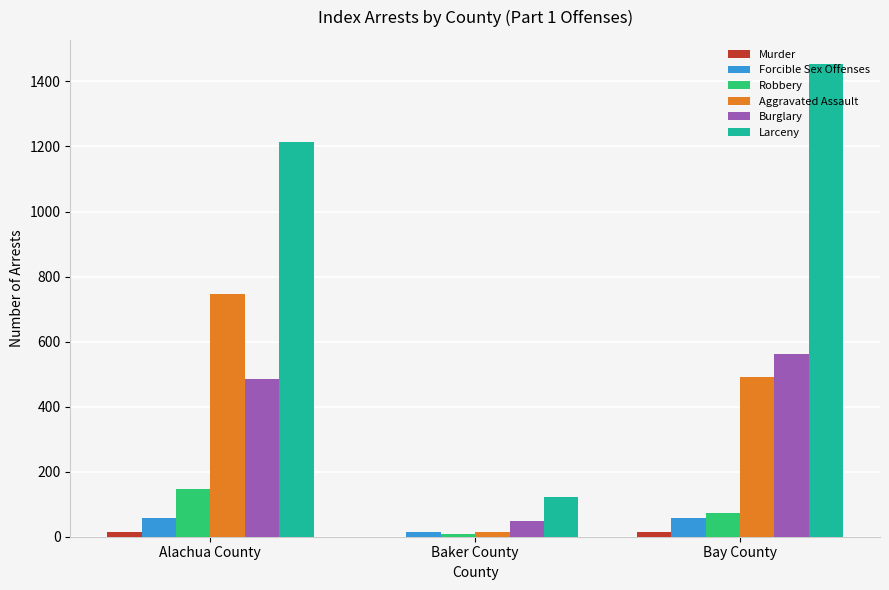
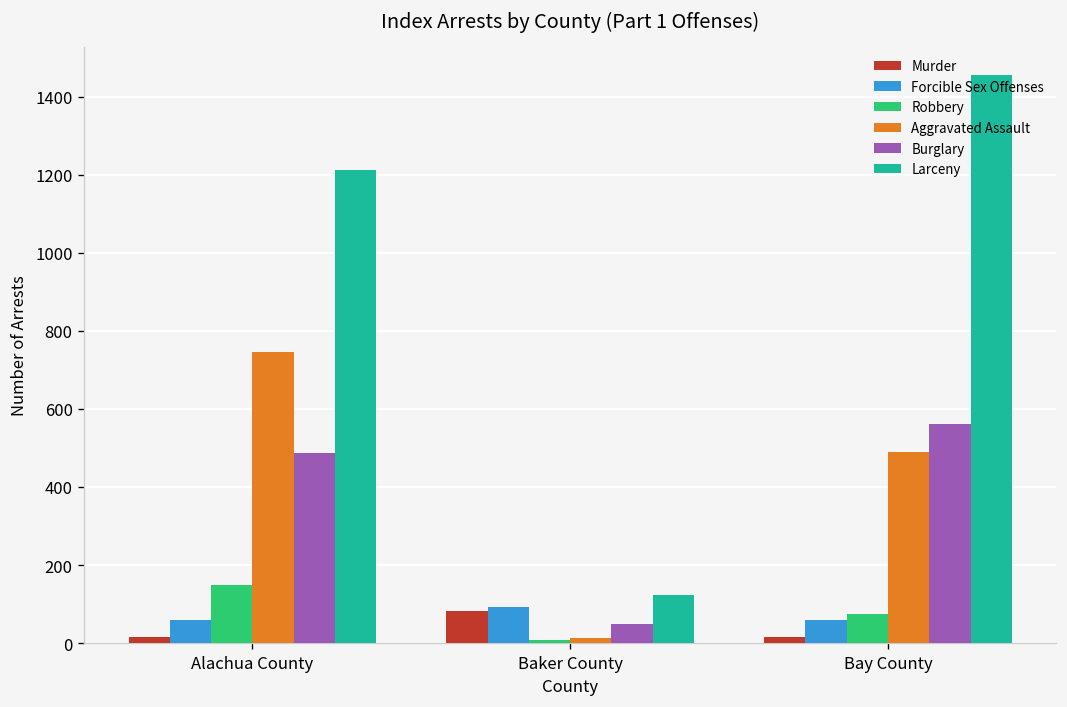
Murder, Baker County: 0 -> 80
Forcible Sex Offenses, Baker County: 20 -> 90
